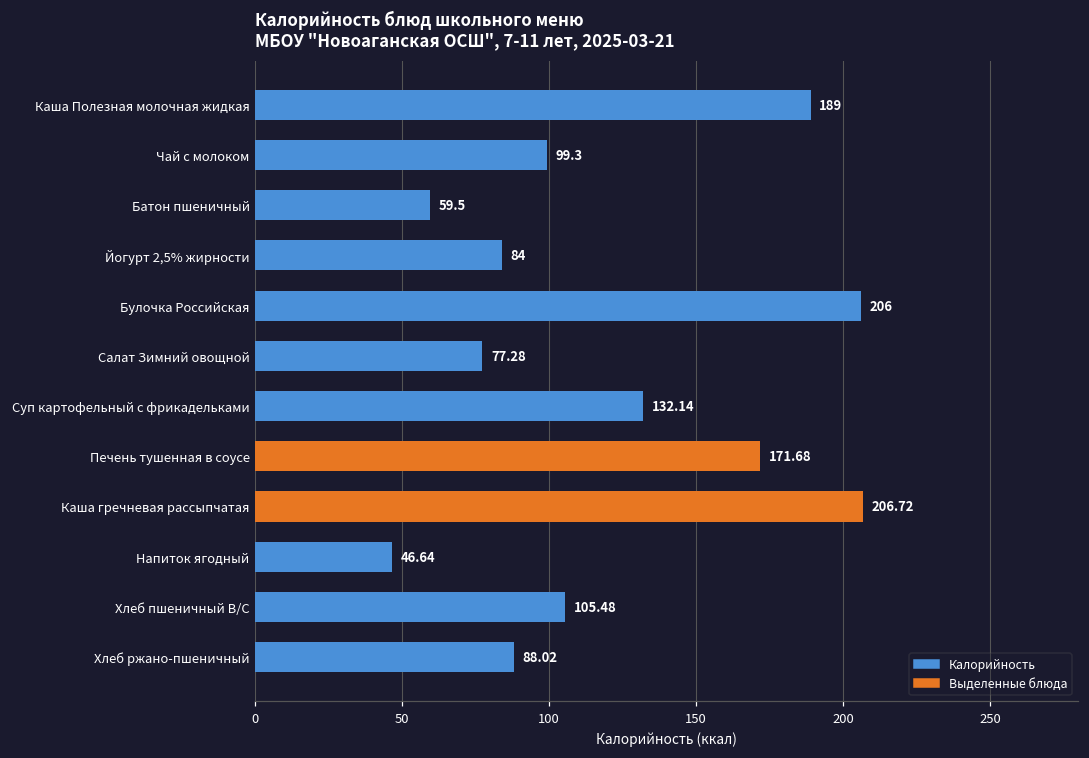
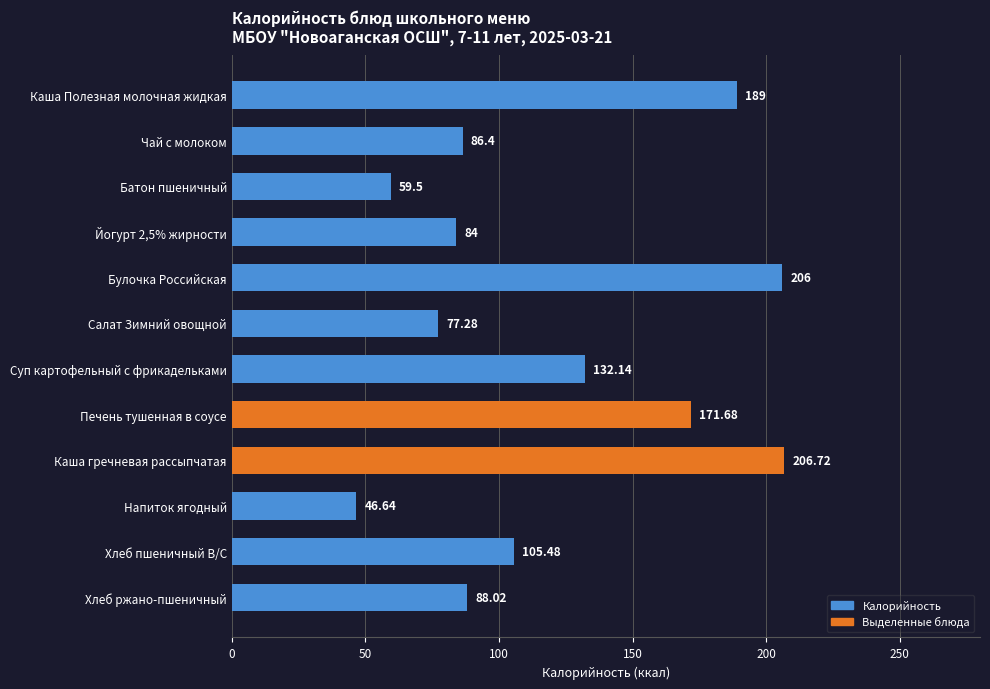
Чай с молоком: 99.3 -> 86.4
